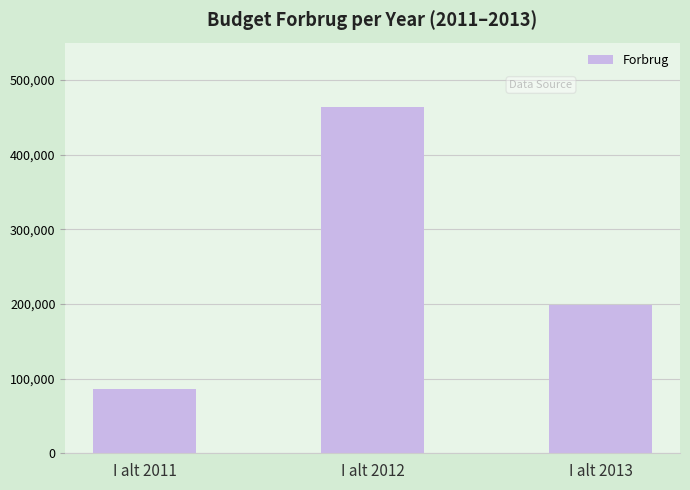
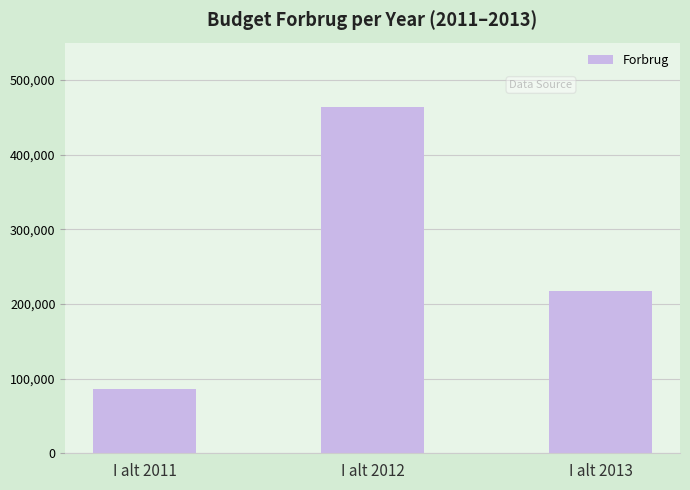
I alt 2013: 200,000 -> 220,000
